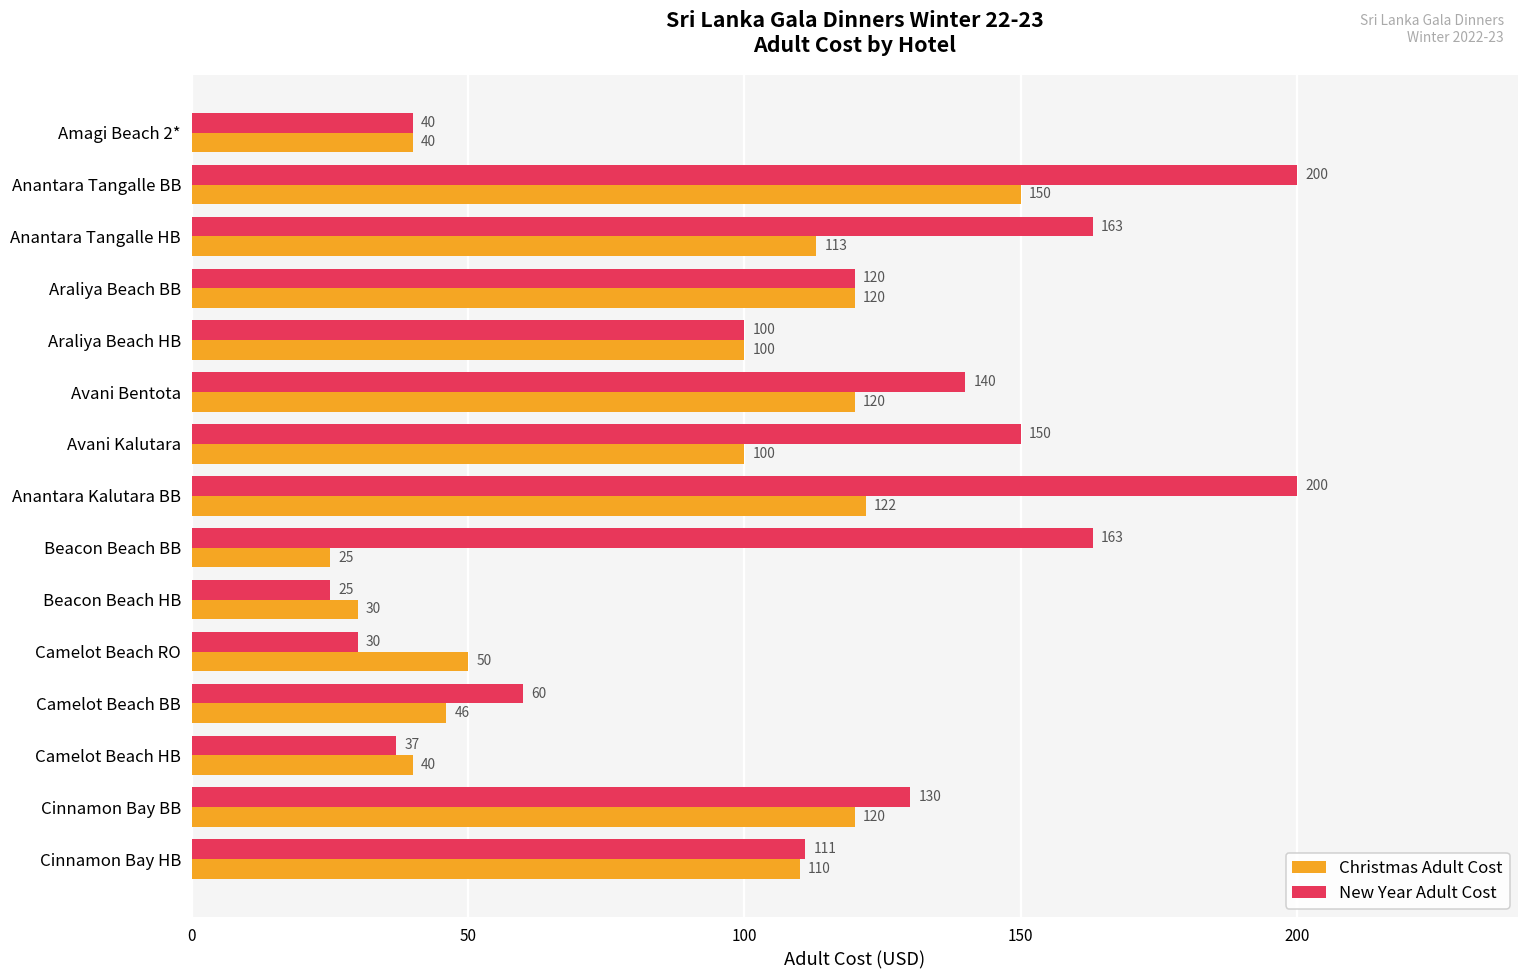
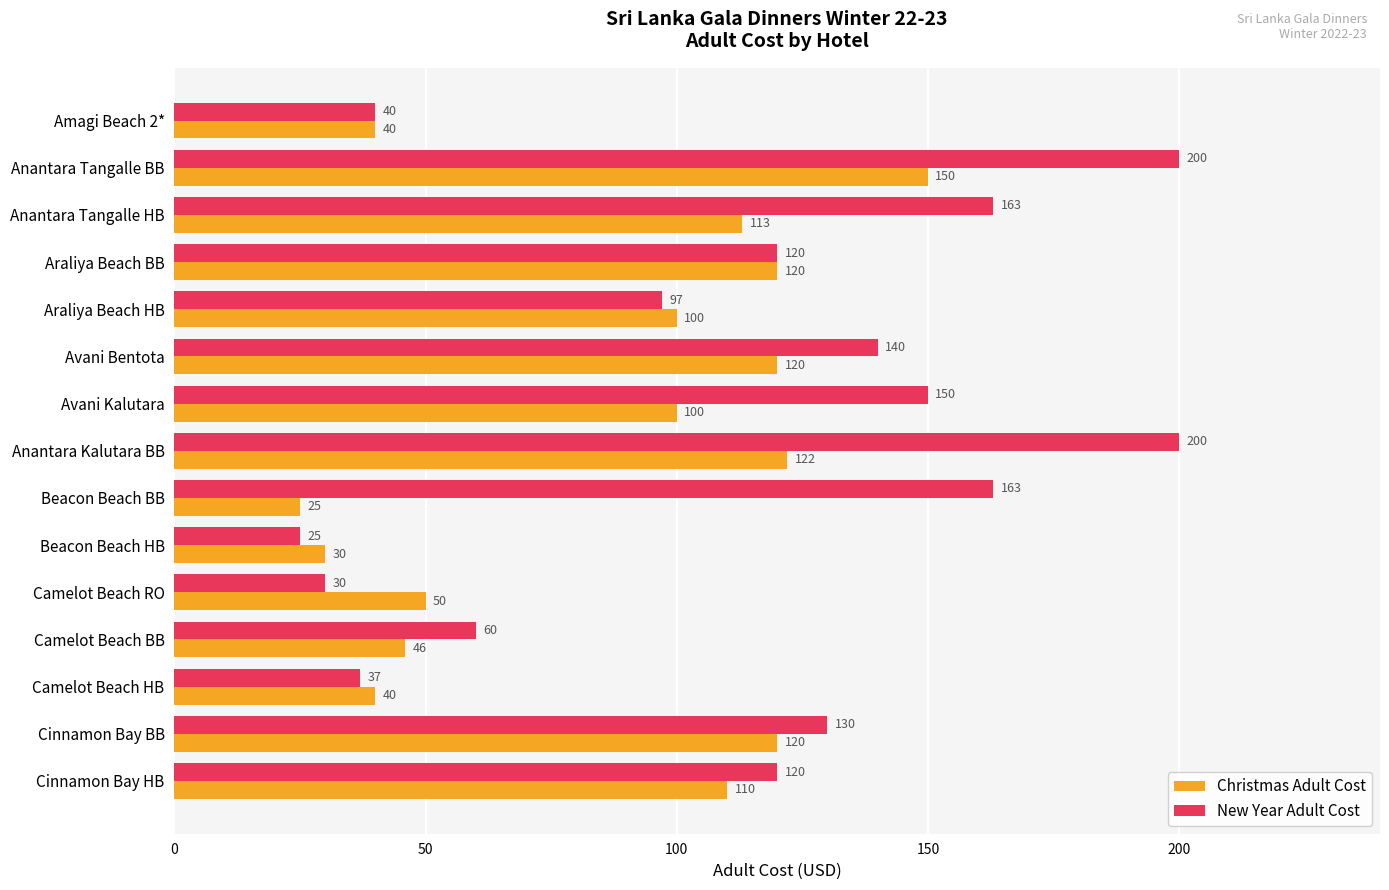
New Year Adult Cost, Araliya Beach HB: 100 -> 97
New Year Adult Cost, Cinnamon Bay HB: 111 -> 120
